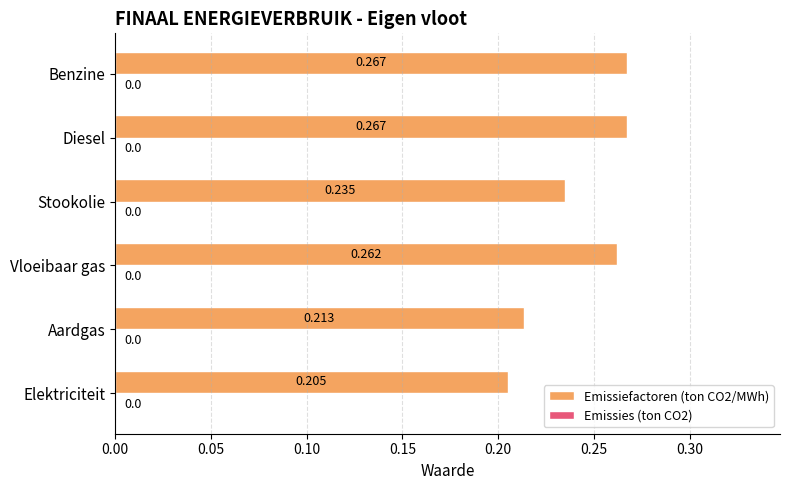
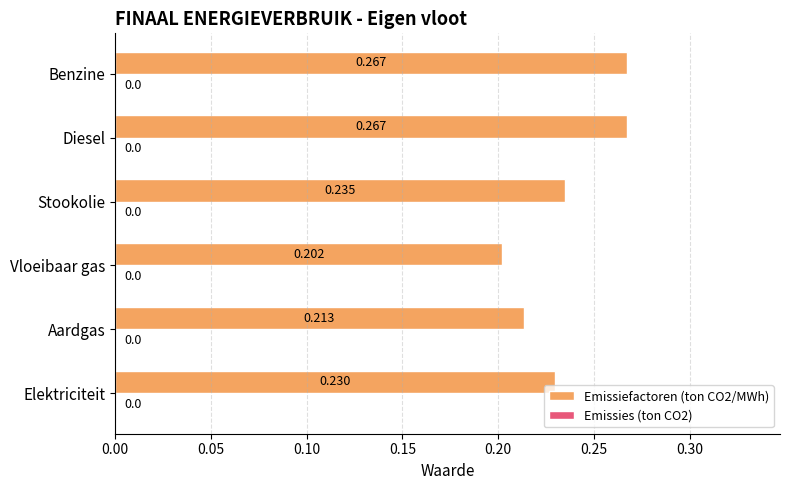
Emissiefactoren (ton CO2/MWh), Vloeibaar gas: 0.262 -> 0.202
Emissiefactoren (ton CO2/MWh), Elektriciteit: 0.205 -> 0.230
